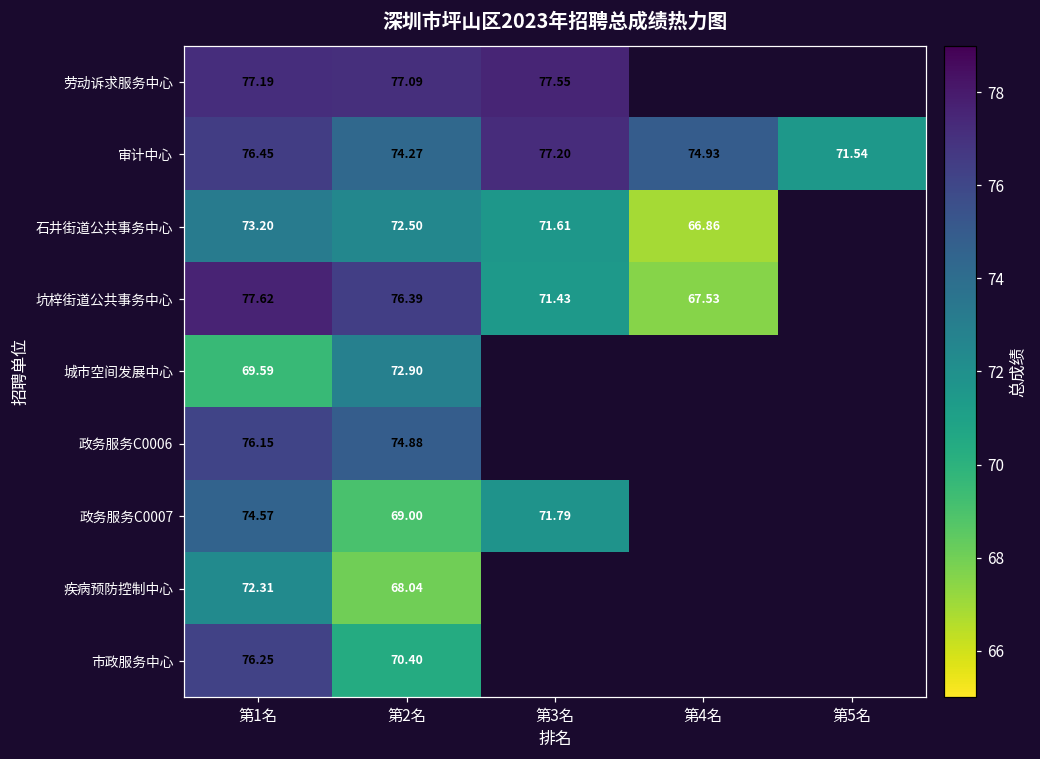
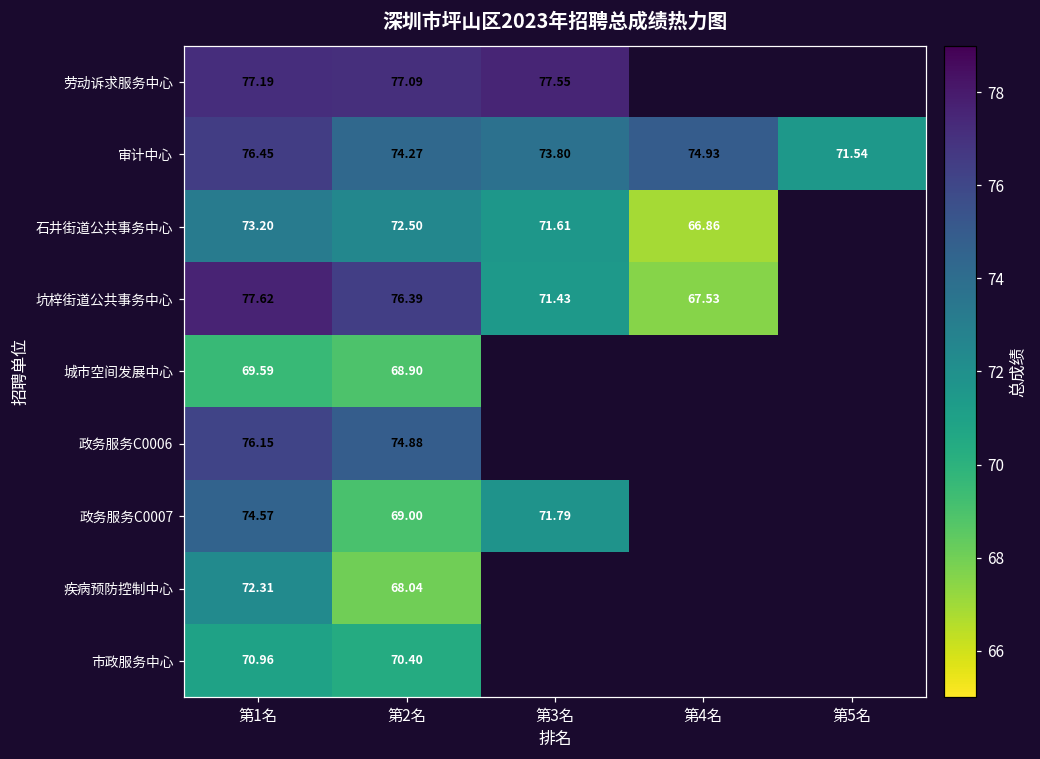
审计中心, 第3名: 77.20 -> 73.80
城市空间发展中心, 第2名: 72.90 -> 68.90
市政服务中心, 第1名: 76.25 -> 70.96
